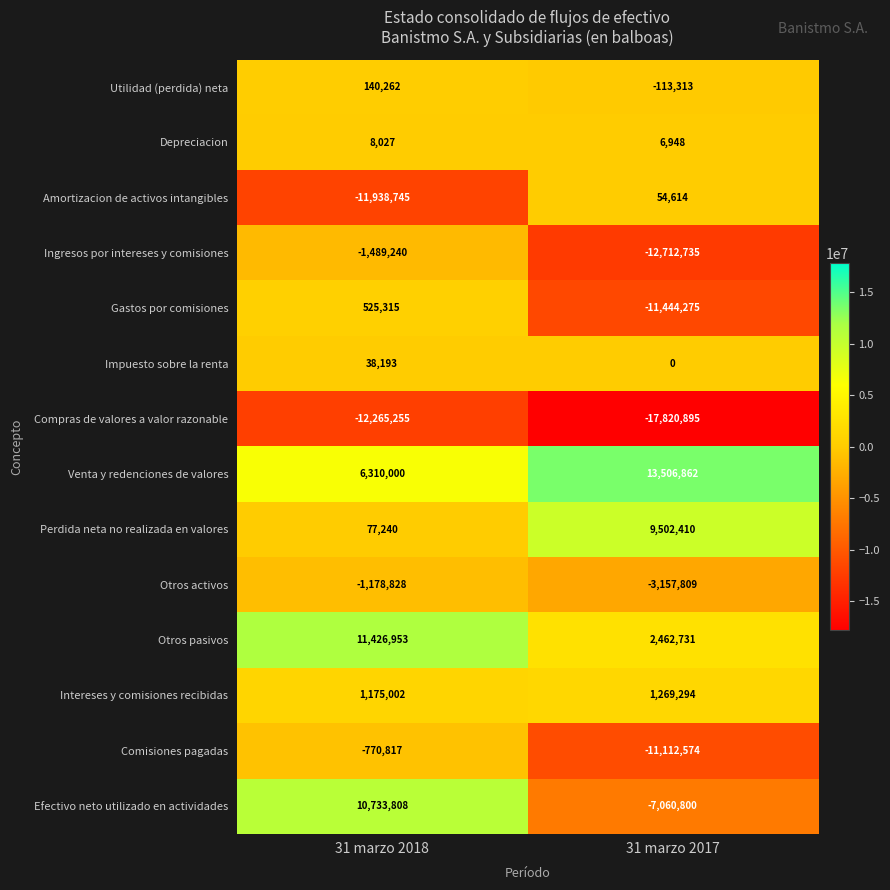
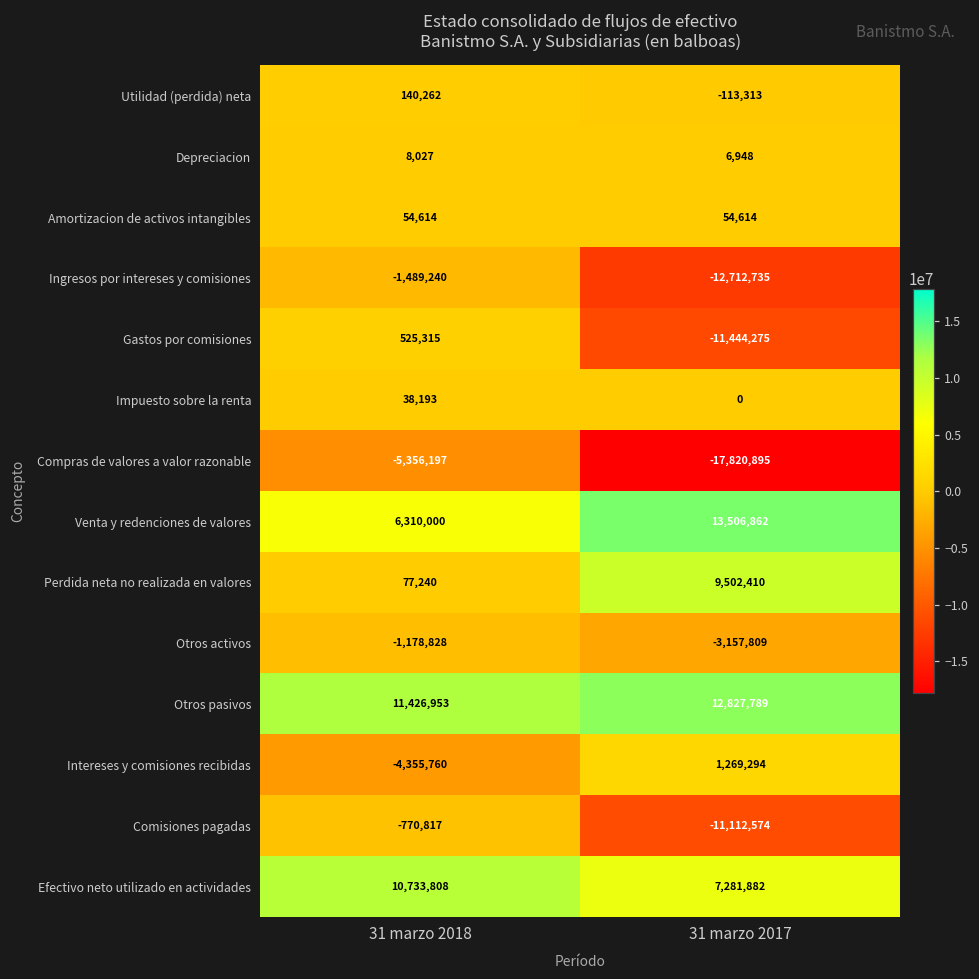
Amortizacion de activos intangibles, 31 marzo 2018: -11,938,745 -> 54,614
Compras de valores a valor razonable, 31 marzo 2018: -12,265,255 -> -5,356,197
Otros pasivos, 31 marzo 2017: 2,462,731 -> 12,827,789
Intereses y comisiones recibidas, 31 marzo 2018: 1,175,002 -> -4,355,760
Efectivo neto utilizado en actividades, 31 marzo 2017: -7,060,800 -> 7,281,882
